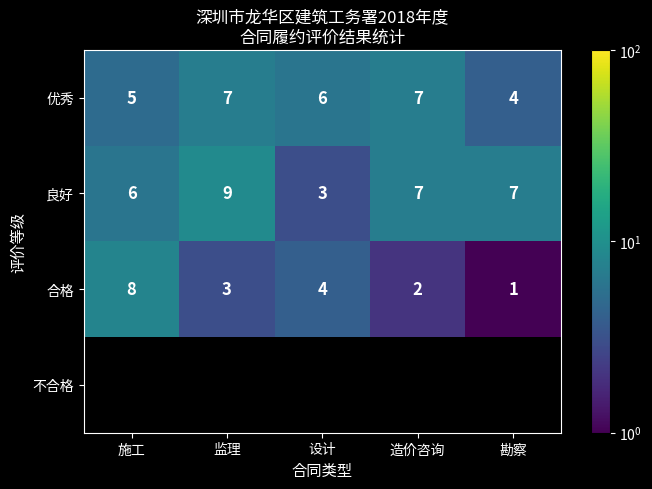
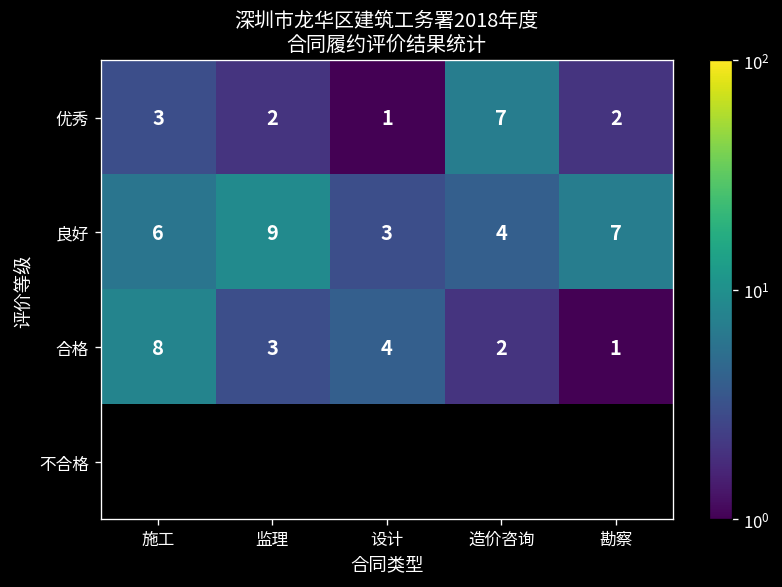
优秀, 施工: 5 -> 3
优秀, 监理: 7 -> 2
优秀, 设计: 6 -> 1
优秀, 勘察: 4 -> 2
良好, 造价咨询: 7 -> 4
